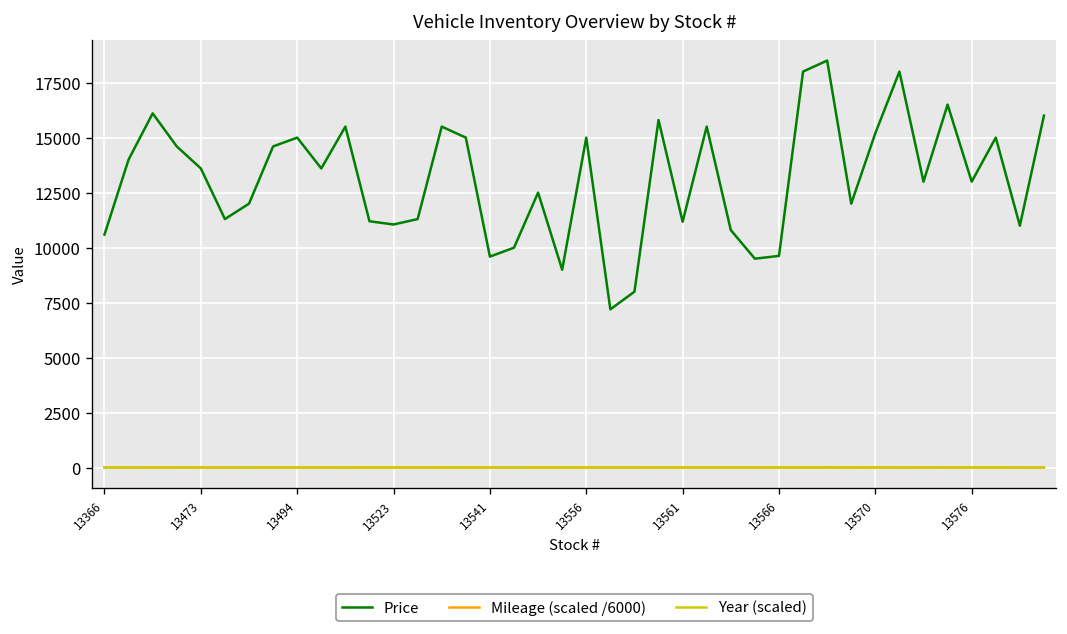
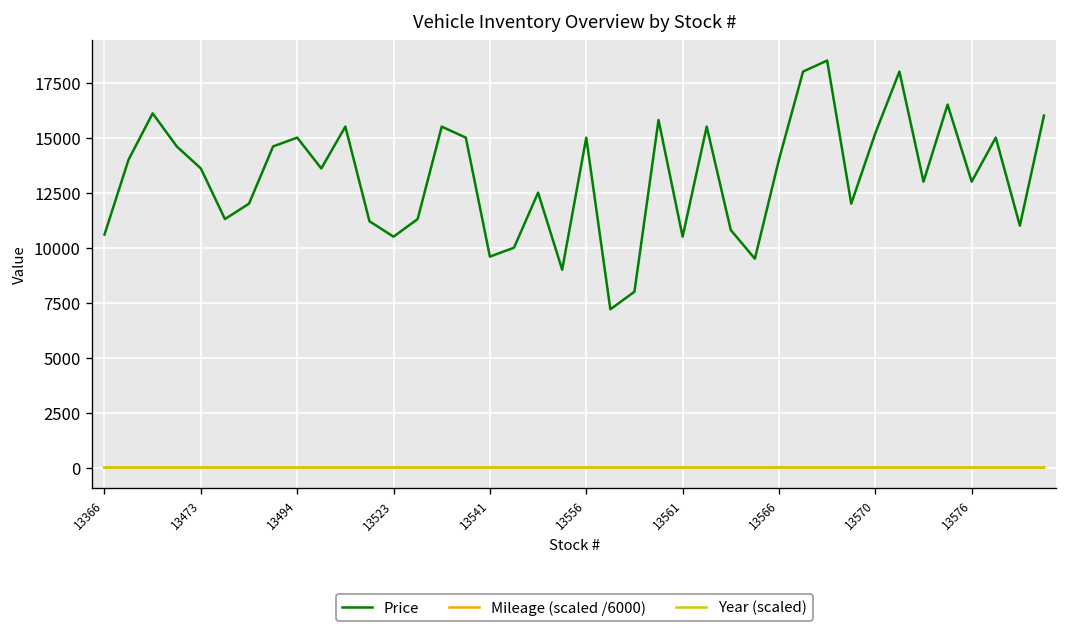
Price, 13523: 11100 -> 10500
Price, 13561: 11200 -> 10500
Price, 13566: 9600 -> 14000
